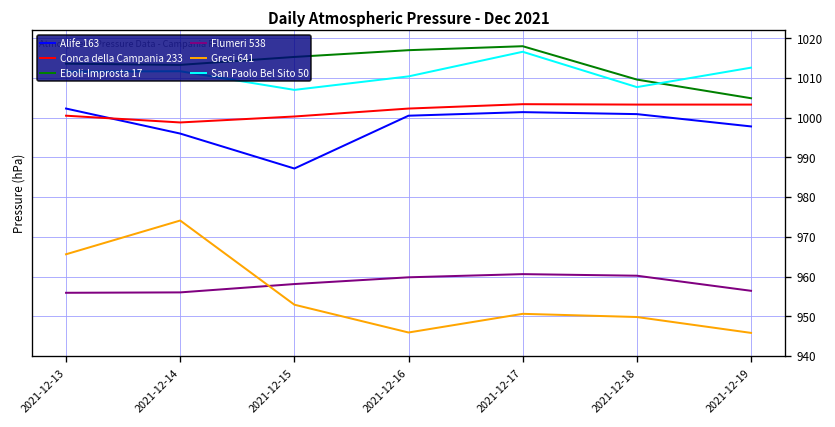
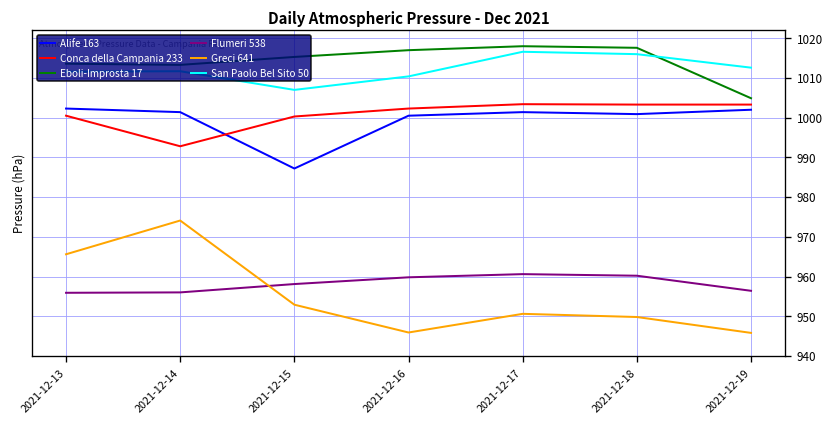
Alife 163, 2021-12-14: 996 -> 1001
Conca della Campania 233, 2021-12-14: 999 -> 993
Eboli-Improsta 17, 2021-12-18: 1010 -> 1018
San Paolo Bel Sito 50, 2021-12-18: 1008 -> 1016
Alife 163, 2021-12-19: 998 -> 1002
